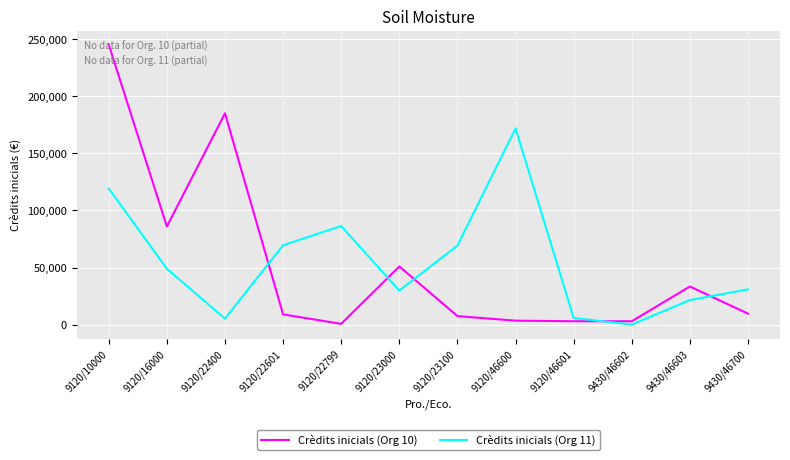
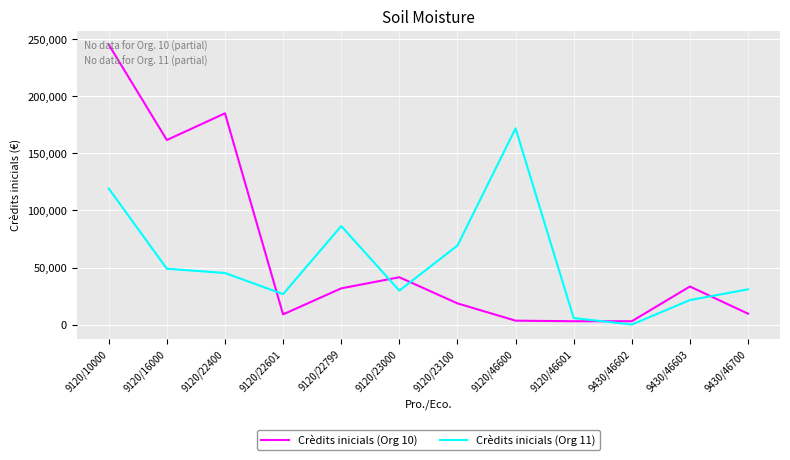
Crèdits inicials (Org 10), 9120/16000: 86,000 -> 162,000
Crèdits inicials (Org 11), 9120/22400: 5,000 -> 45,000
Crèdits inicials (Org 11), 9120/22601: 69,000 -> 27,000
Crèdits inicials (Org 10), 9120/22799: 1,000 -> 32,000
Crèdits inicials (Org 10), 9120/23000: 51,000 -> 42,000
Crèdits inicials (Org 10), 9120/23100: 8,000 -> 19,000
